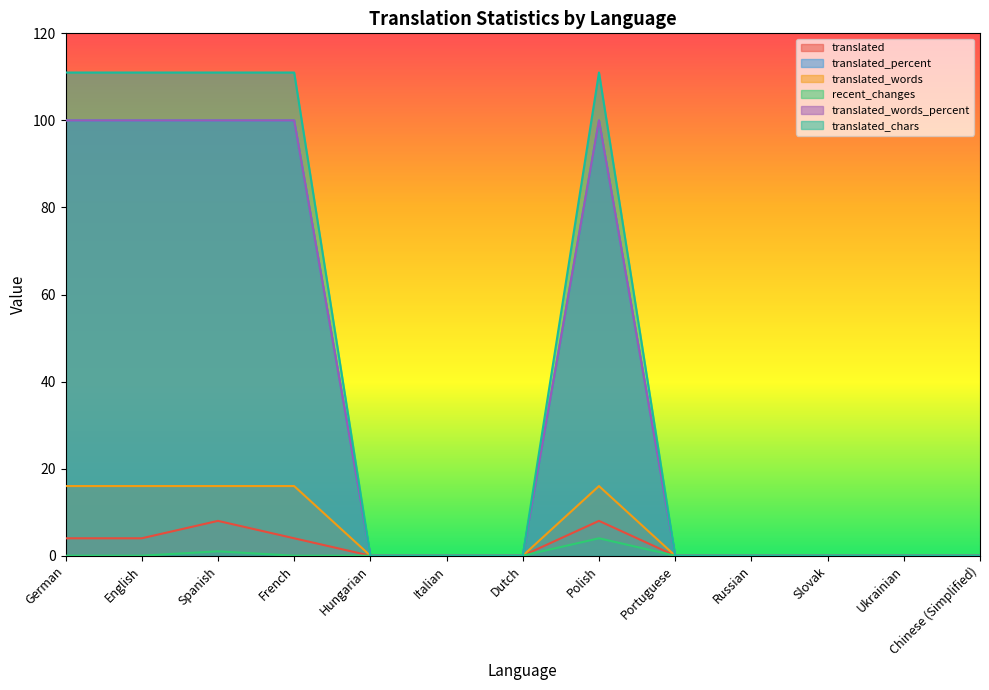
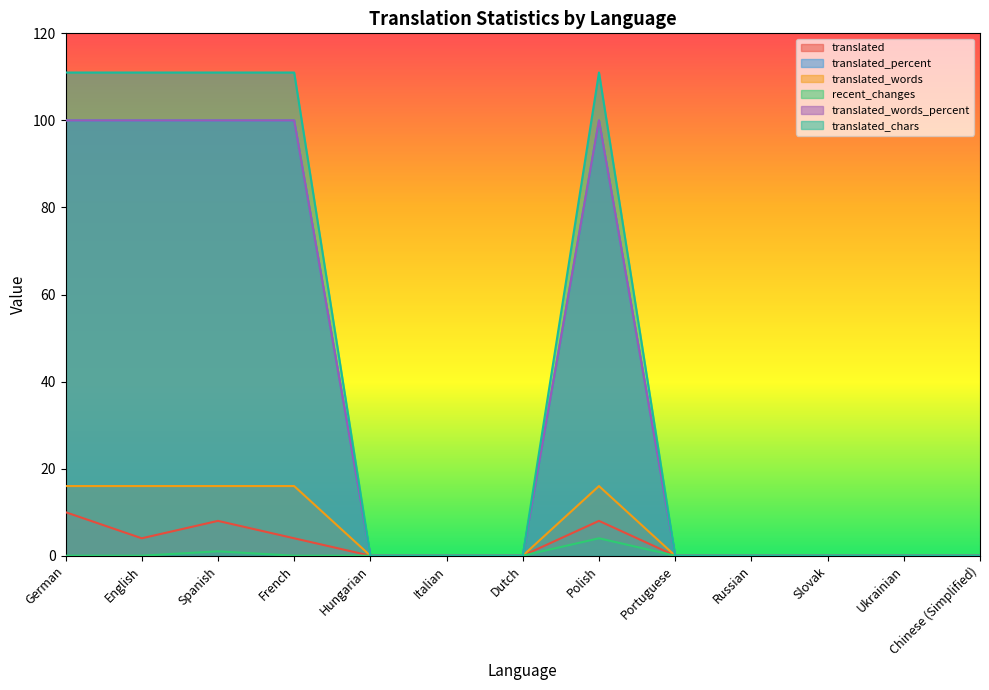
translated, German: 4 -> 10
